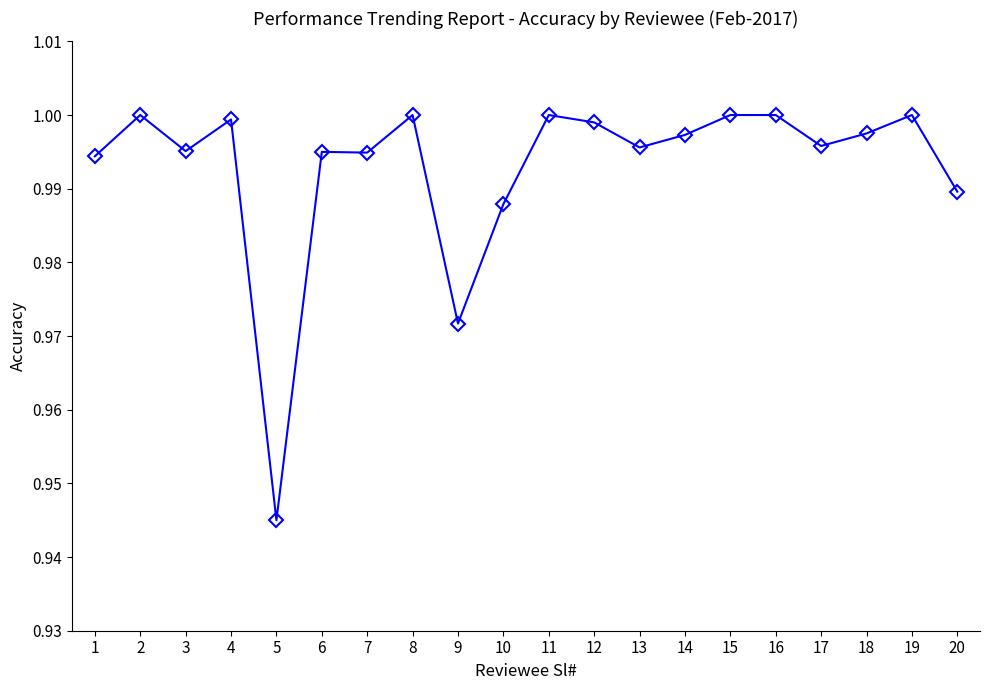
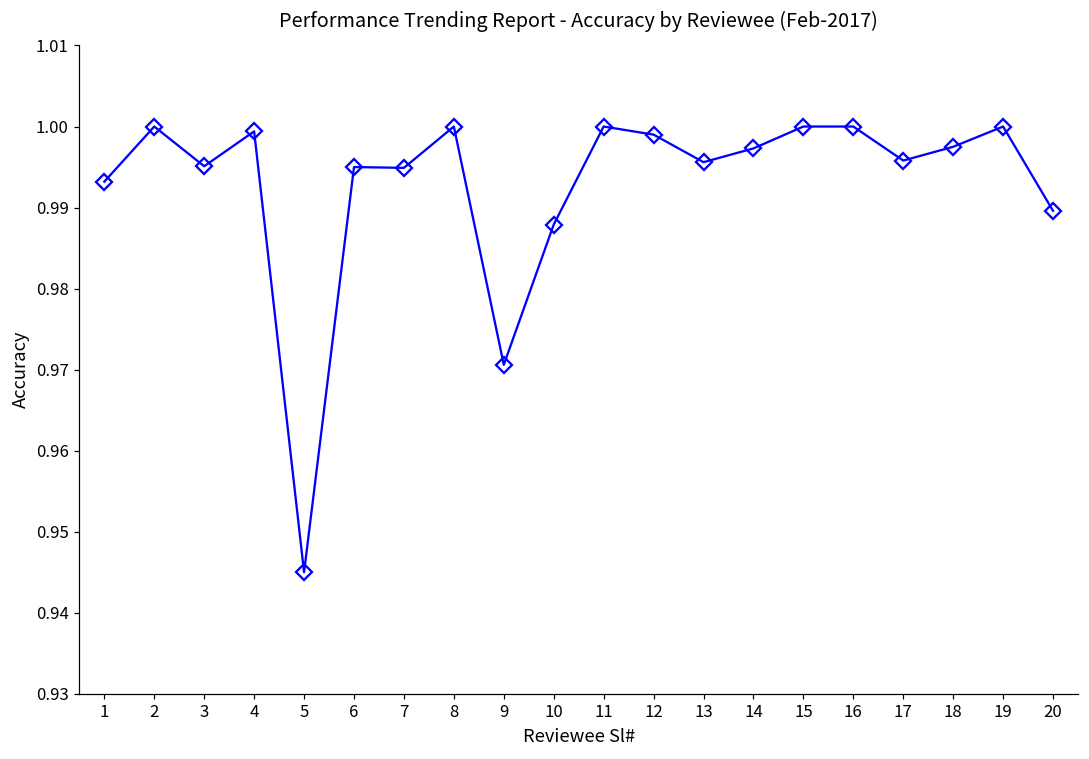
1: 0.994 -> 0.993
9: 0.972 -> 0.971
